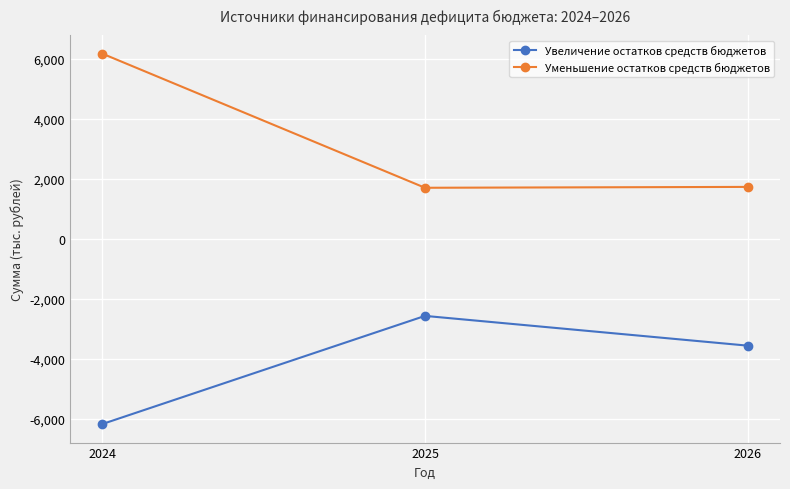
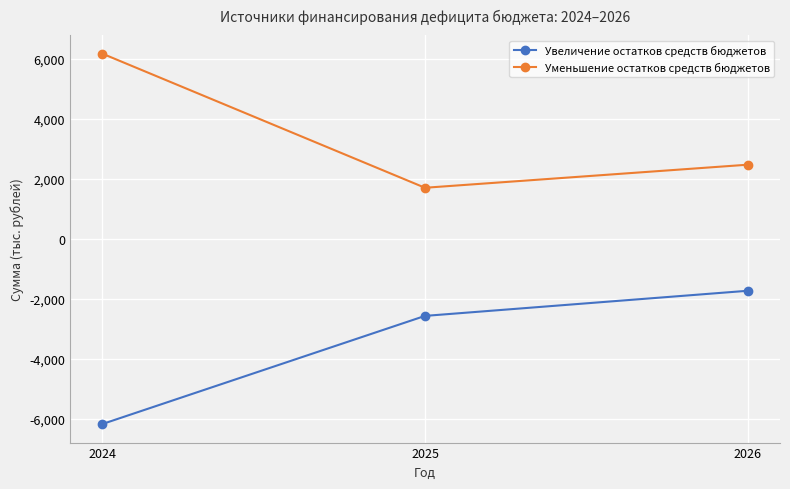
Увеличение остатков средств бюджетов, 2026: -3,600 -> -1,700
Уменьшение остатков средств бюджетов, 2026: 1,700 -> 2,500
